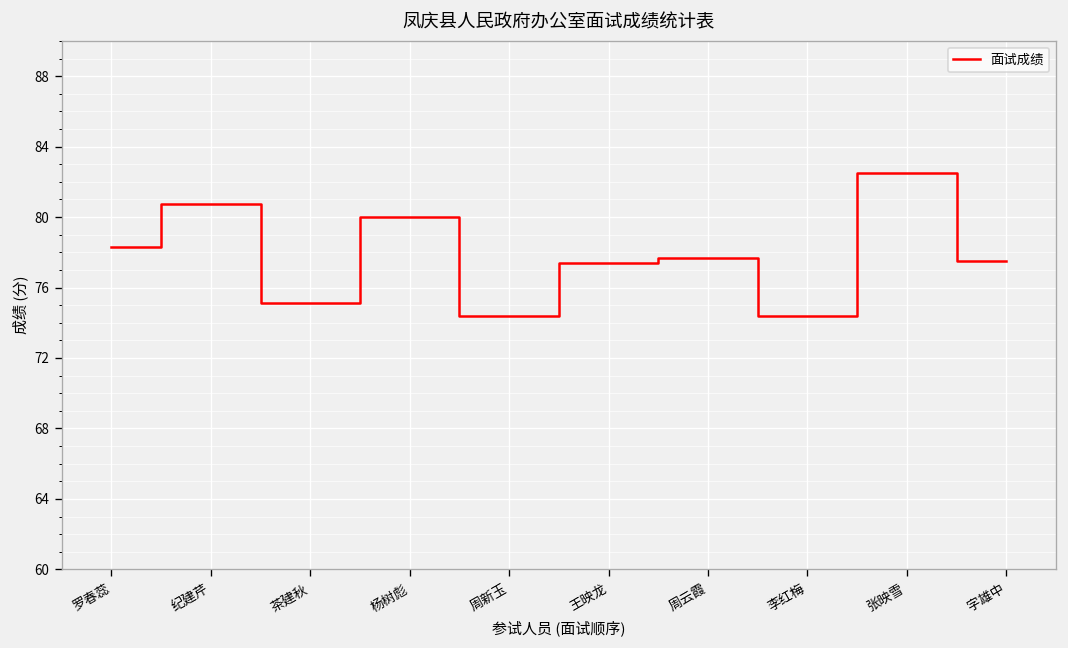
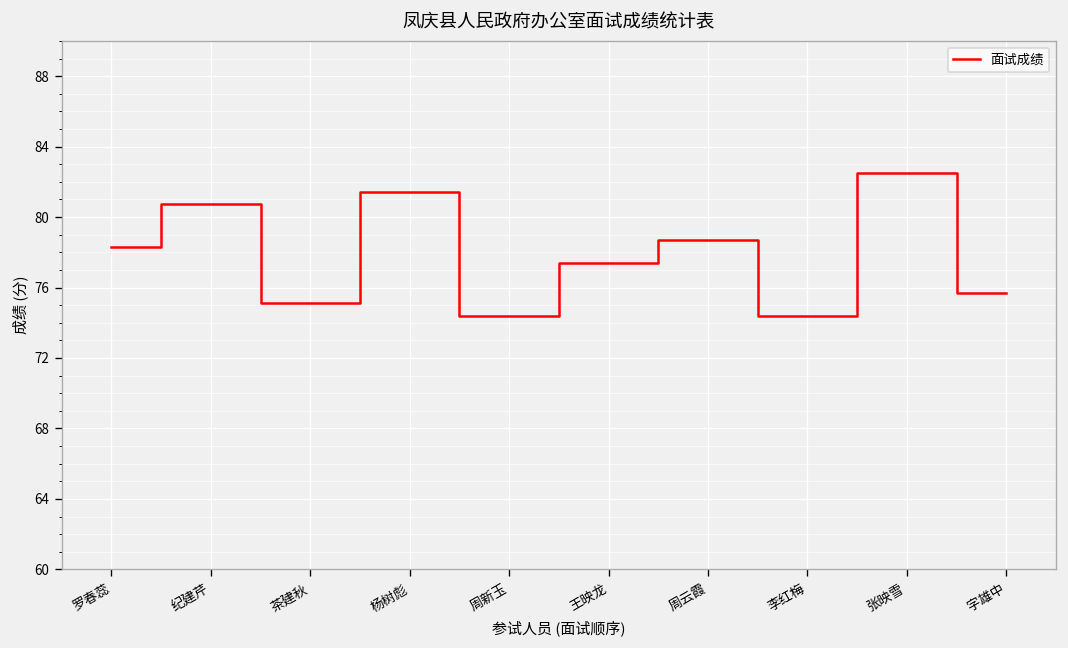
杨树彪: 80.0 -> 81.4
周云霞: 77.7 -> 78.7
字雄中: 77.5 -> 75.7
